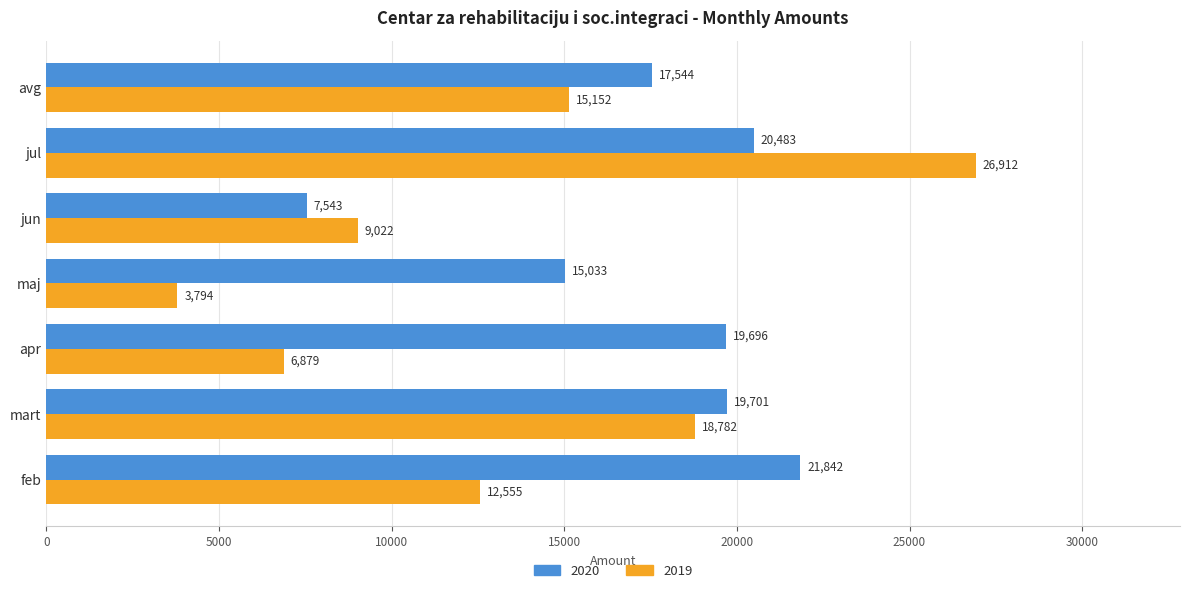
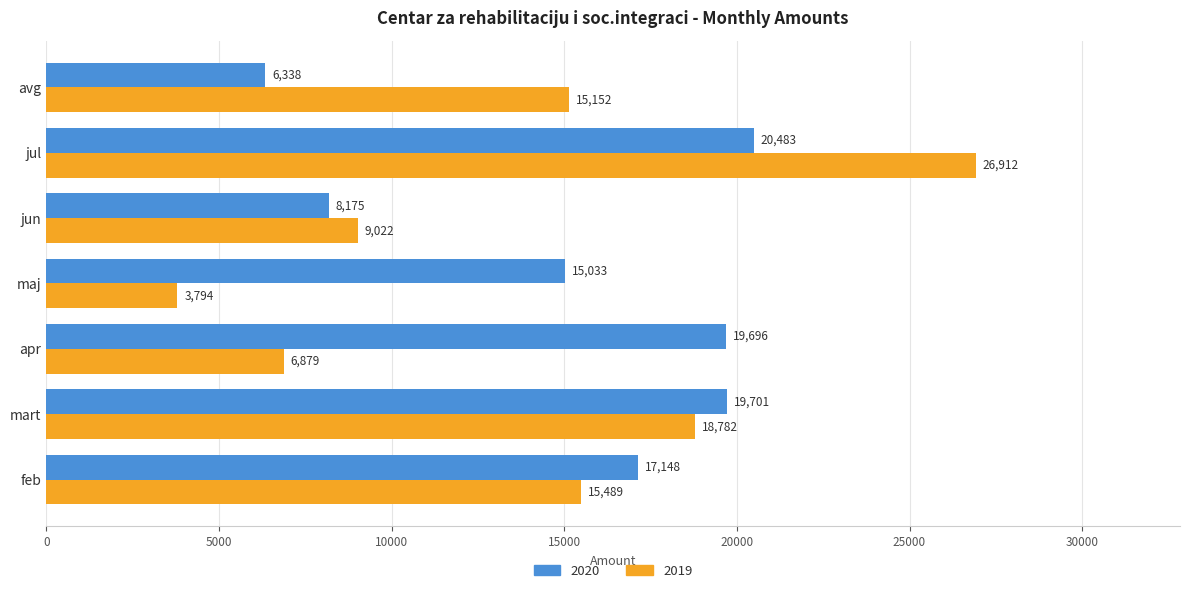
2020, avg: 17,544 -> 6,338
2020, jun: 7,543 -> 8,175
2020, feb: 21,842 -> 17,148
2019, feb: 12,555 -> 15,489
